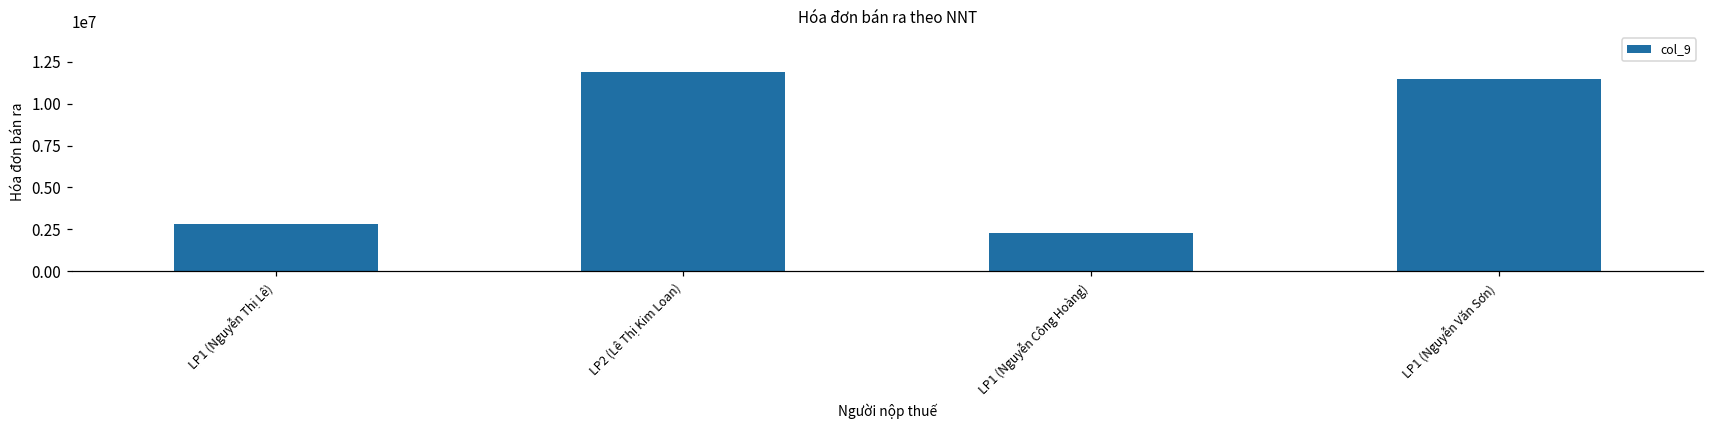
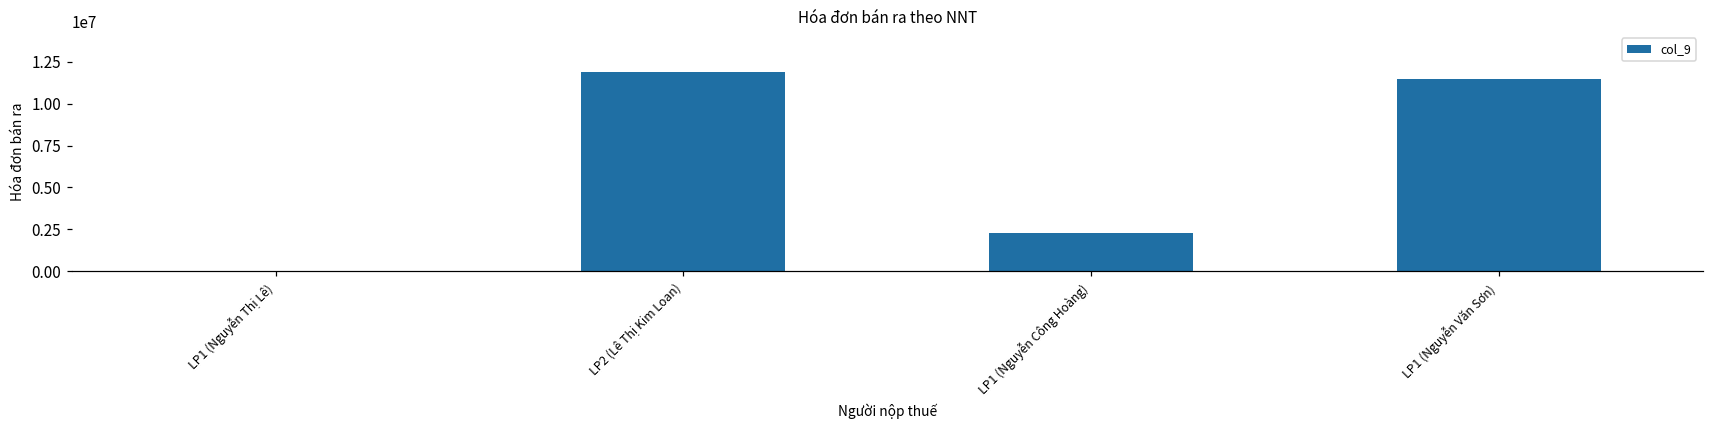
LP1 (Nguyễn Thị Lê): 2800000 -> 0
